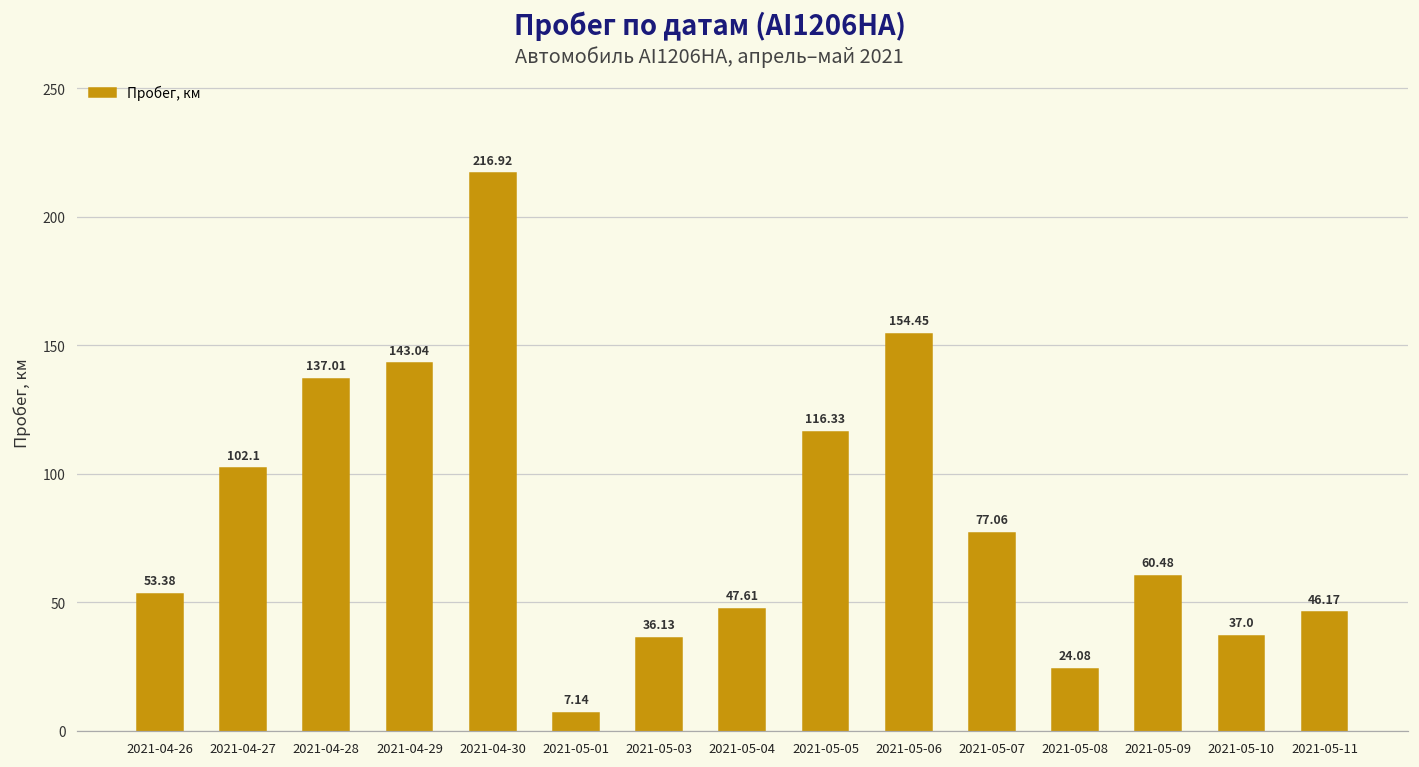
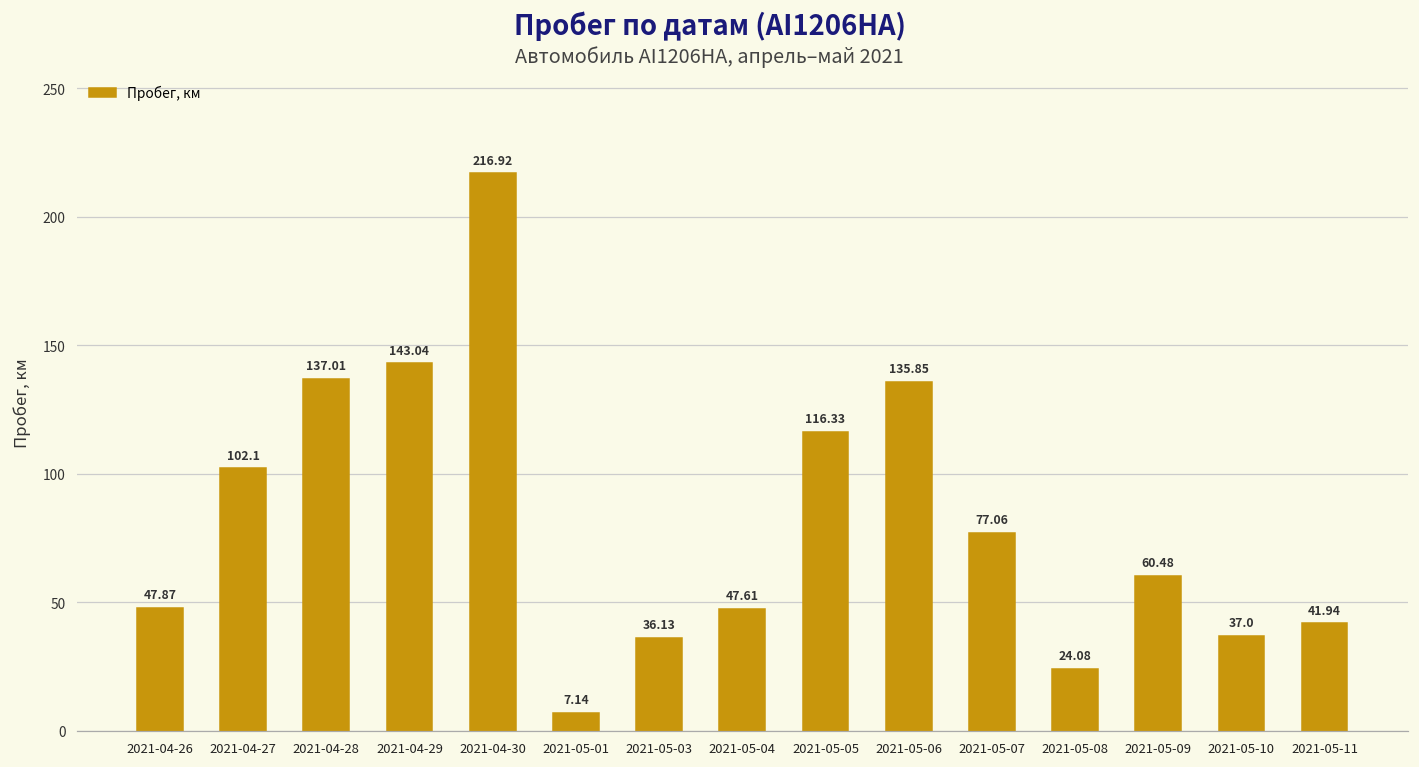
2021-04-26: 53.38 -> 47.87
2021-05-06: 154.45 -> 135.85
2021-05-11: 46.17 -> 41.94
